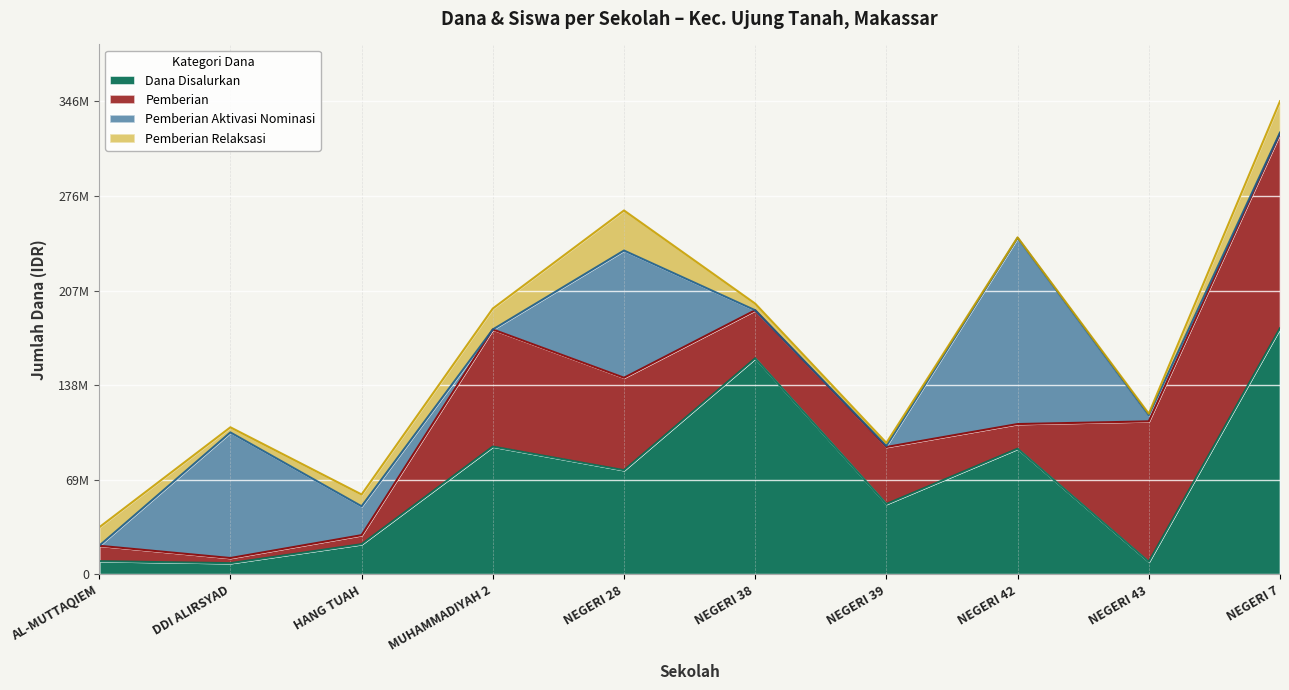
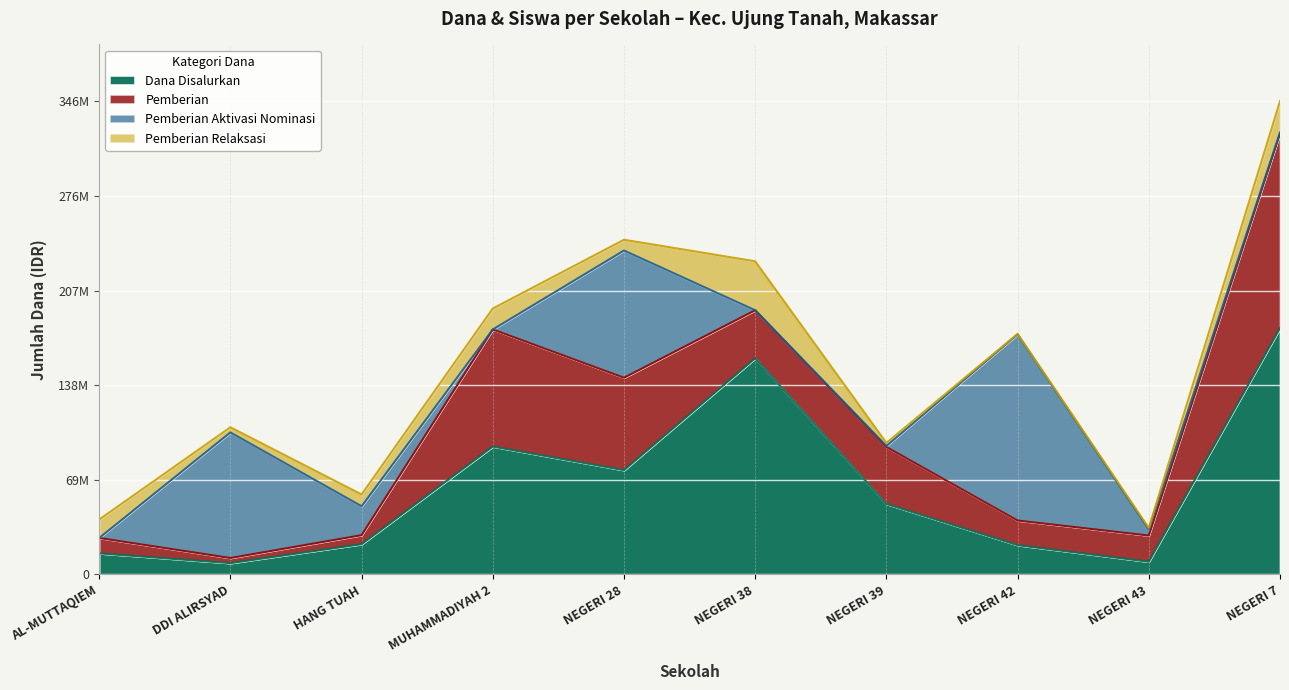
Dana Disalurkan, AL-MUTTAQIEM: 10000000 -> 15000000
Pemberian Relaksasi, NEGERI 28: 29000000 -> 8000000
Pemberian Relaksasi, NEGERI 38: 5000000 -> 36000000
Dana Disalurkan, NEGERI 42: 92000000 -> 21000000
Pemberian, NEGERI 43: 103000000 -> 19000000
